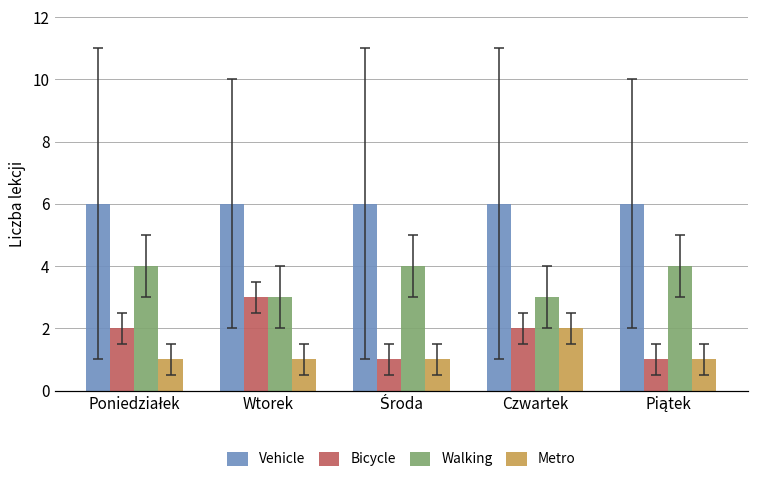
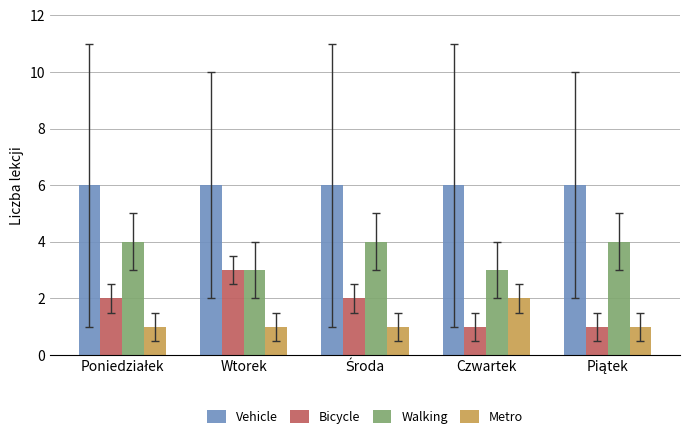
Bicycle, Środa: 1 -> 2
Bicycle, Czwartek: 2 -> 1
